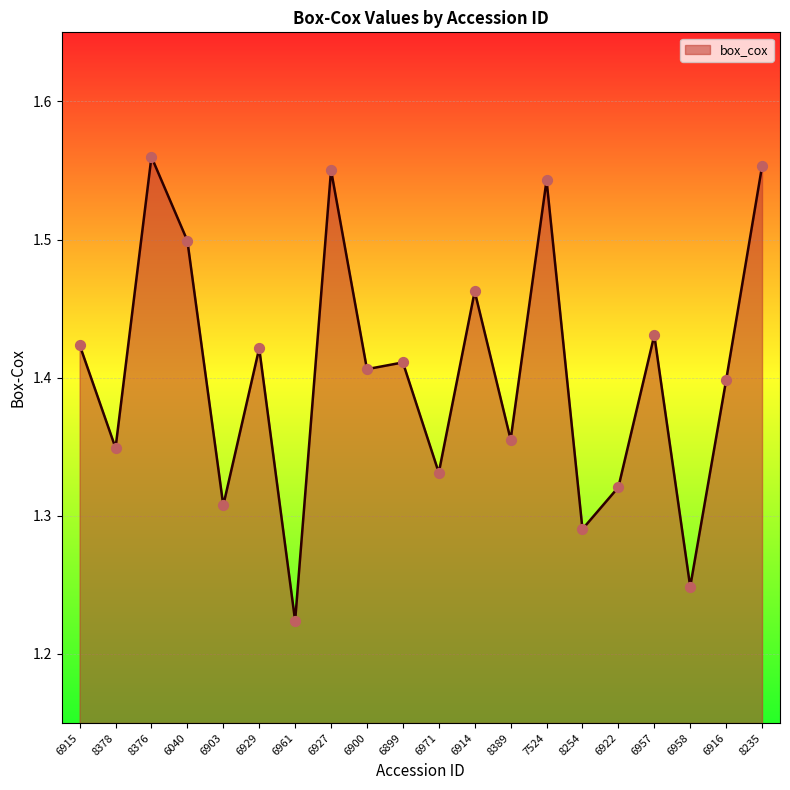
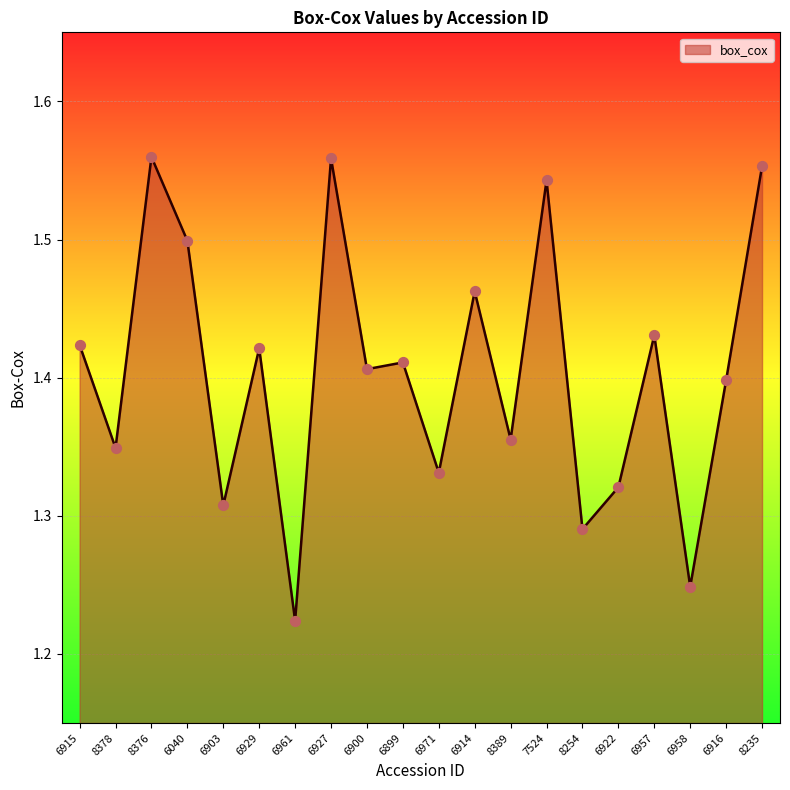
6927: 1.550 -> 1.559
